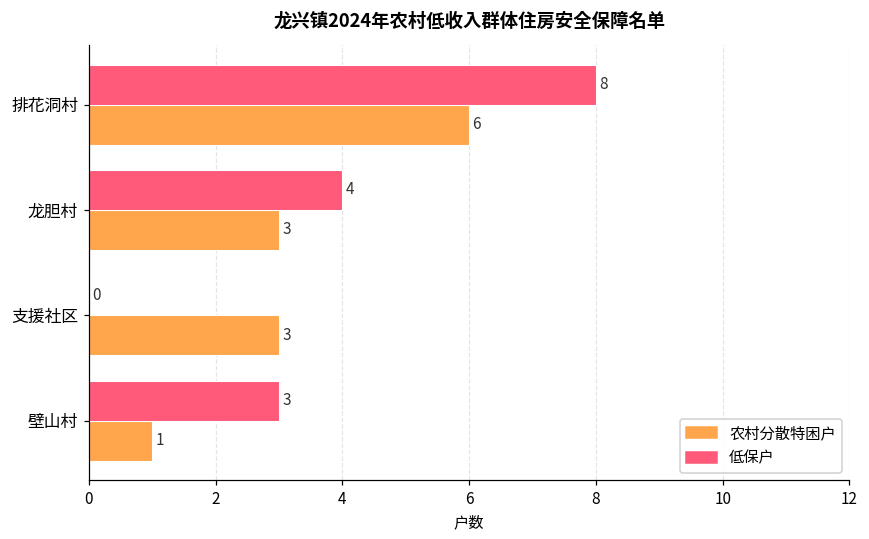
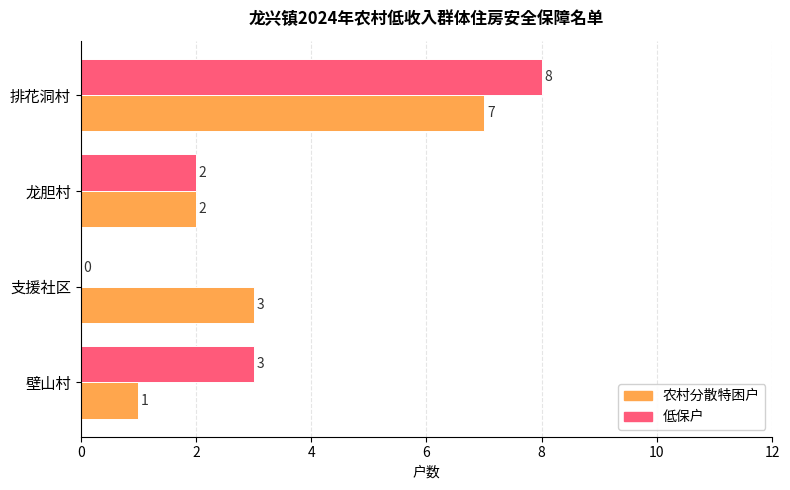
农村分散特困户, 排花洞村: 6 -> 7
低保户, 龙胆村: 4 -> 2
农村分散特困户, 龙胆村: 3 -> 2
